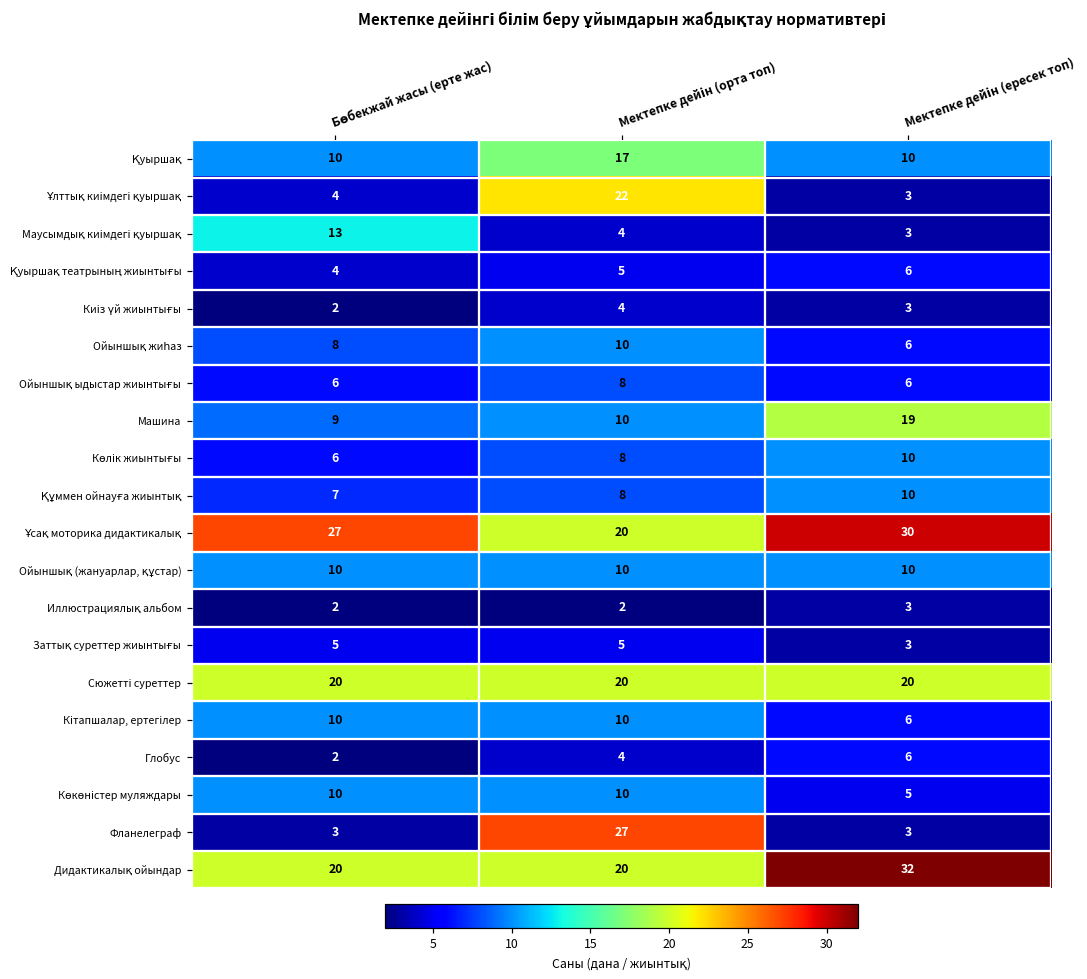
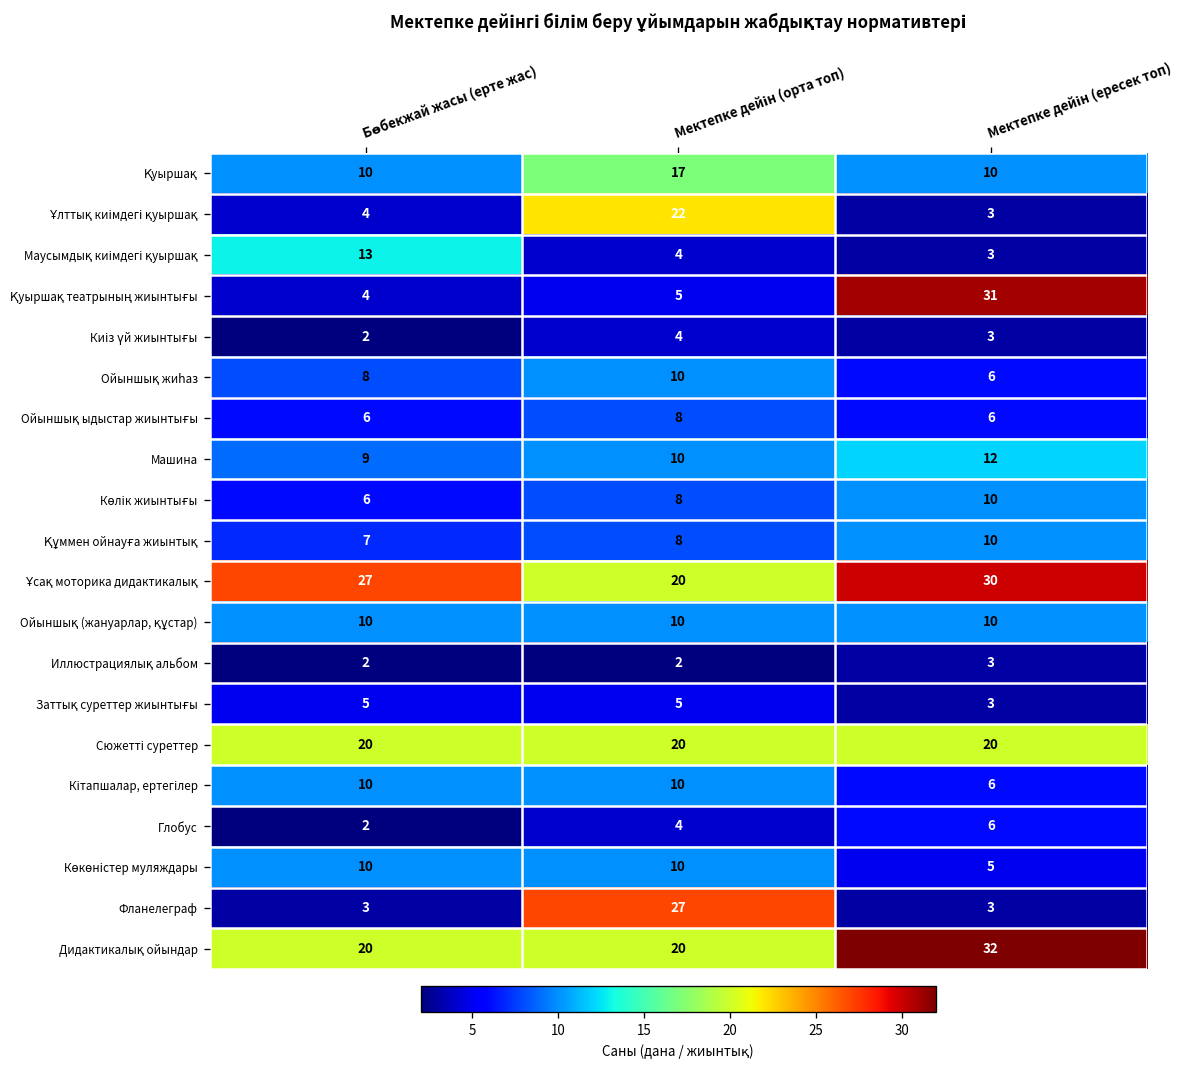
Қуыршақ театрының жиынтығы, Мектепке дейін (ересек топ): 6 -> 31
Машина, Мектепке дейін (ересек топ): 19 -> 12
